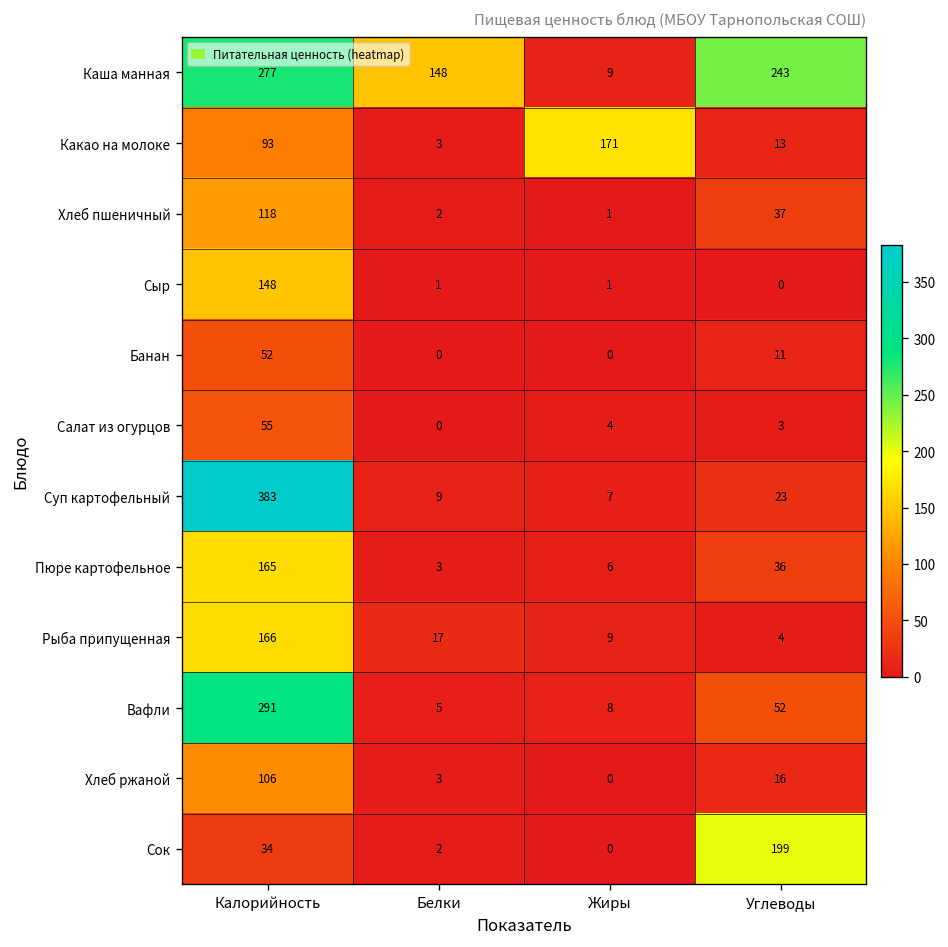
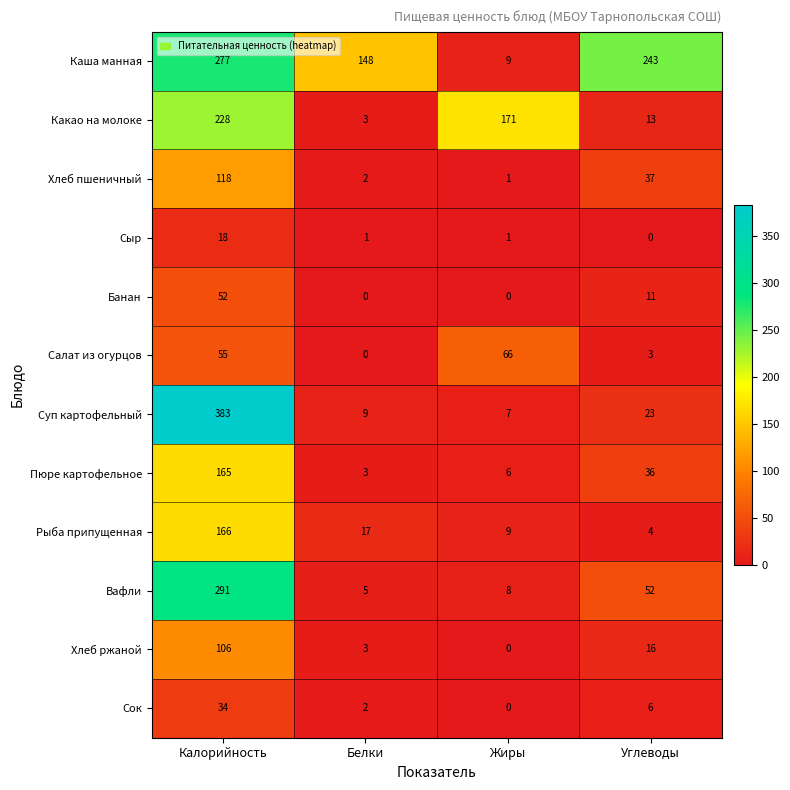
Какао на молоке, Калорийность: 93 -> 228
Сыр, Калорийность: 148 -> 18
Салат из огурцов, Жиры: 4 -> 66
Сок, Углеводы: 199 -> 6
